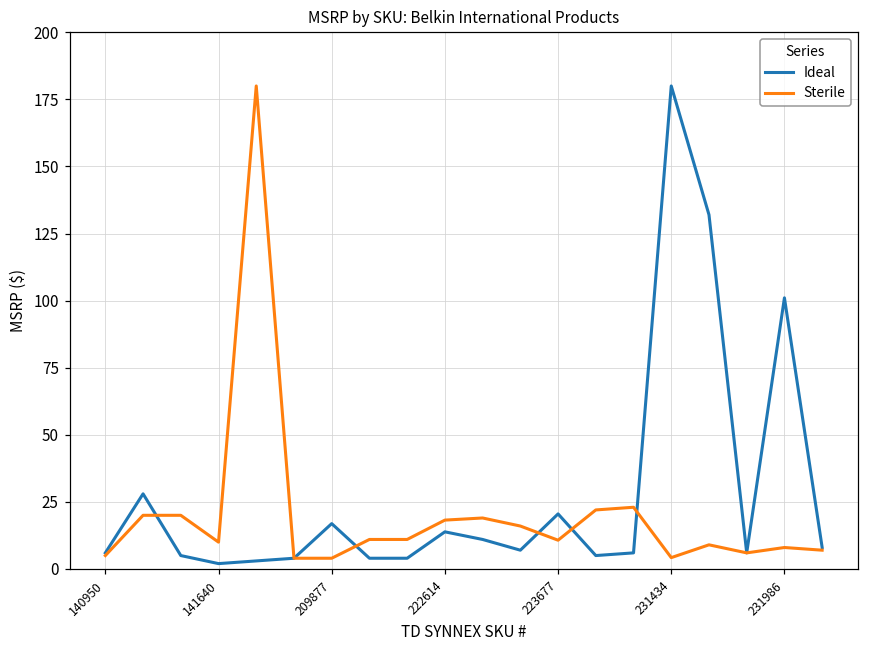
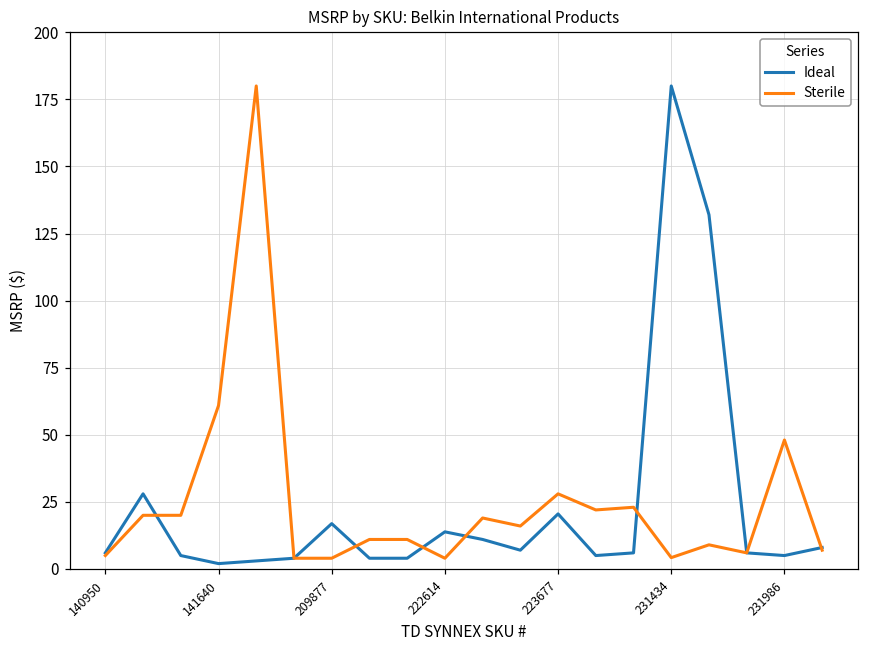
Sterile, 141640: 10 -> 61
Sterile, 222614: 18 -> 4
Sterile, 223677: 11 -> 28
Ideal, 231986: 101 -> 5
Sterile, 231986: 8 -> 48
